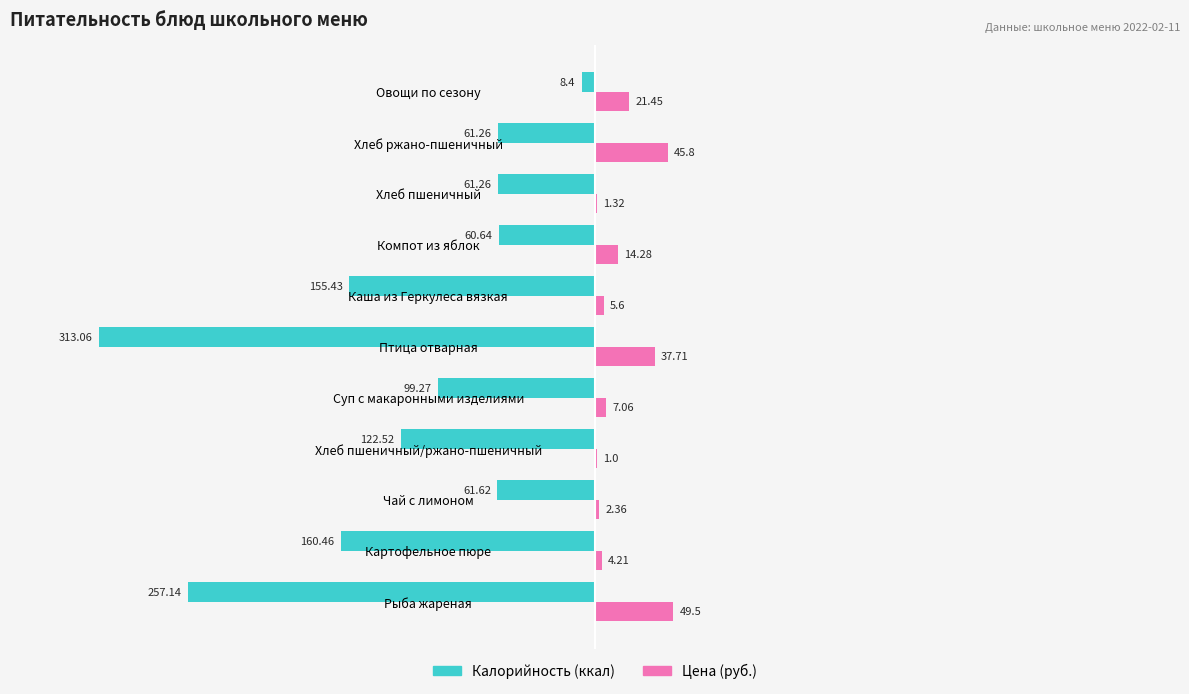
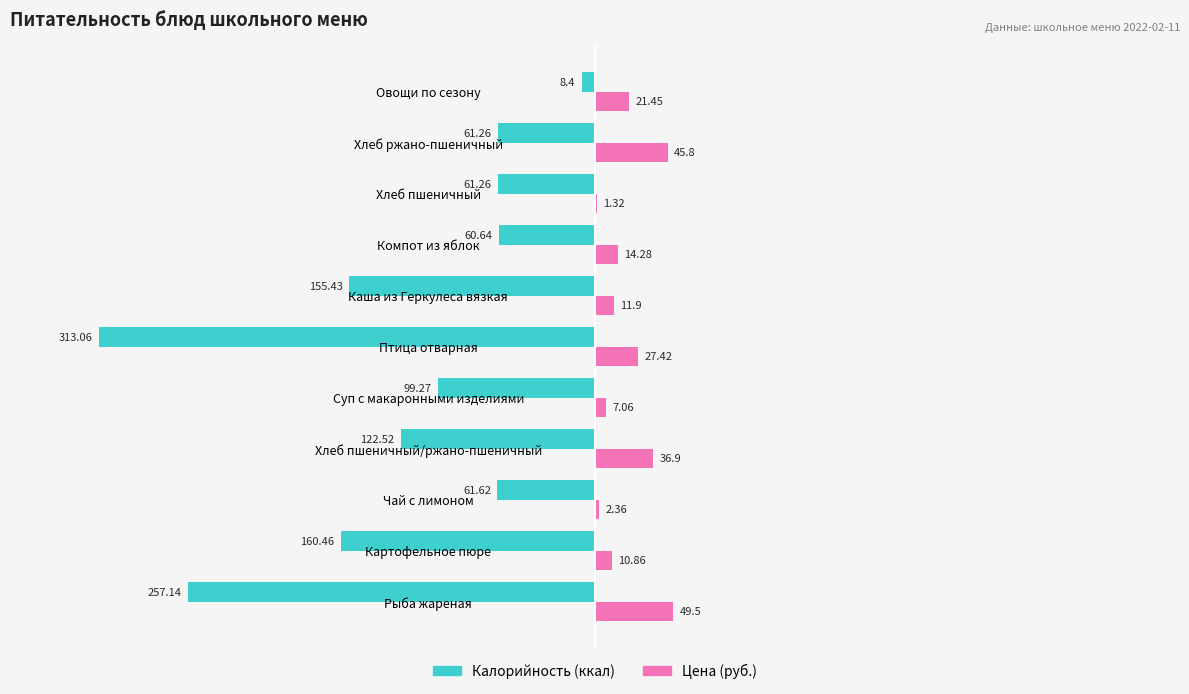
Цена (руб.), Каша из Геркулеса вязкая: 5.6 -> 11.9
Цена (руб.), Птица отварная: 37.71 -> 27.42
Цена (руб.), Хлеб пшеничный/ржано-пшеничный: 1.0 -> 36.9
Цена (руб.), Картофельное пюре: 4.21 -> 10.86
